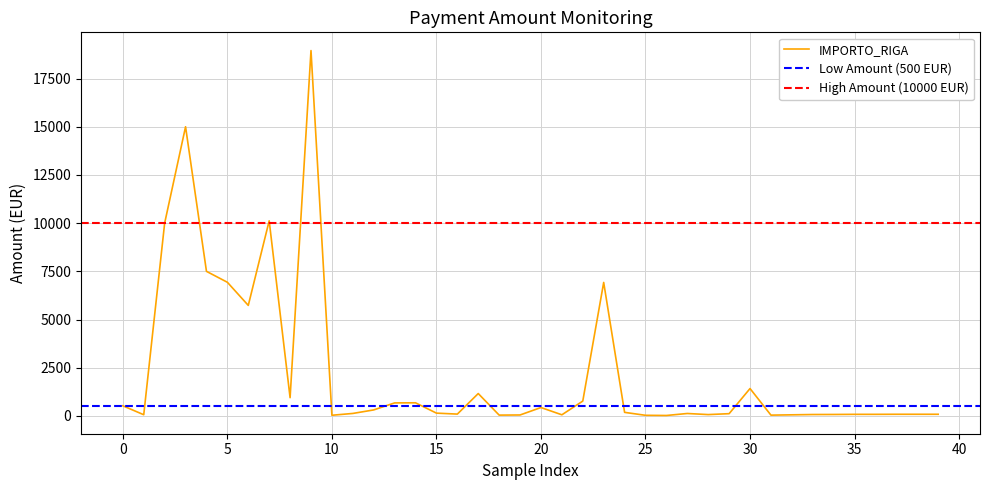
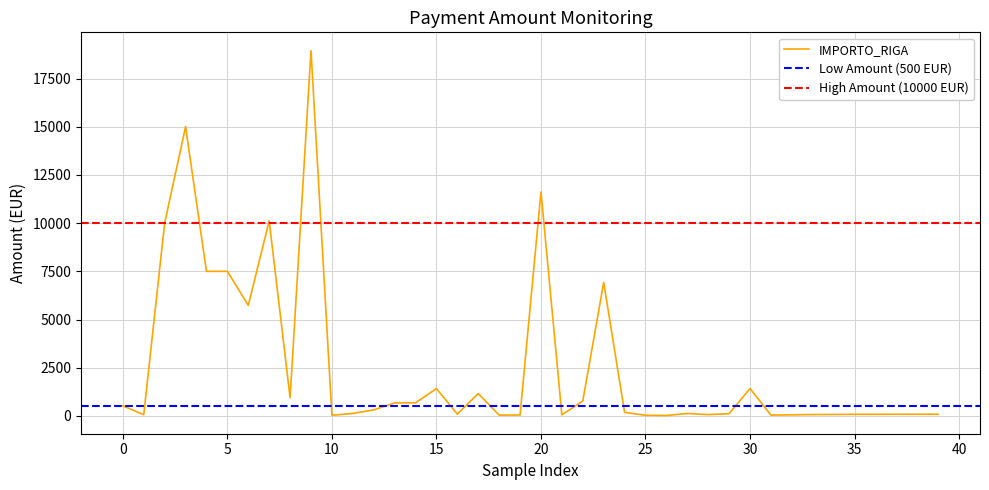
5: 6900 -> 7500
15: 100 -> 1400
20: 400 -> 11600
